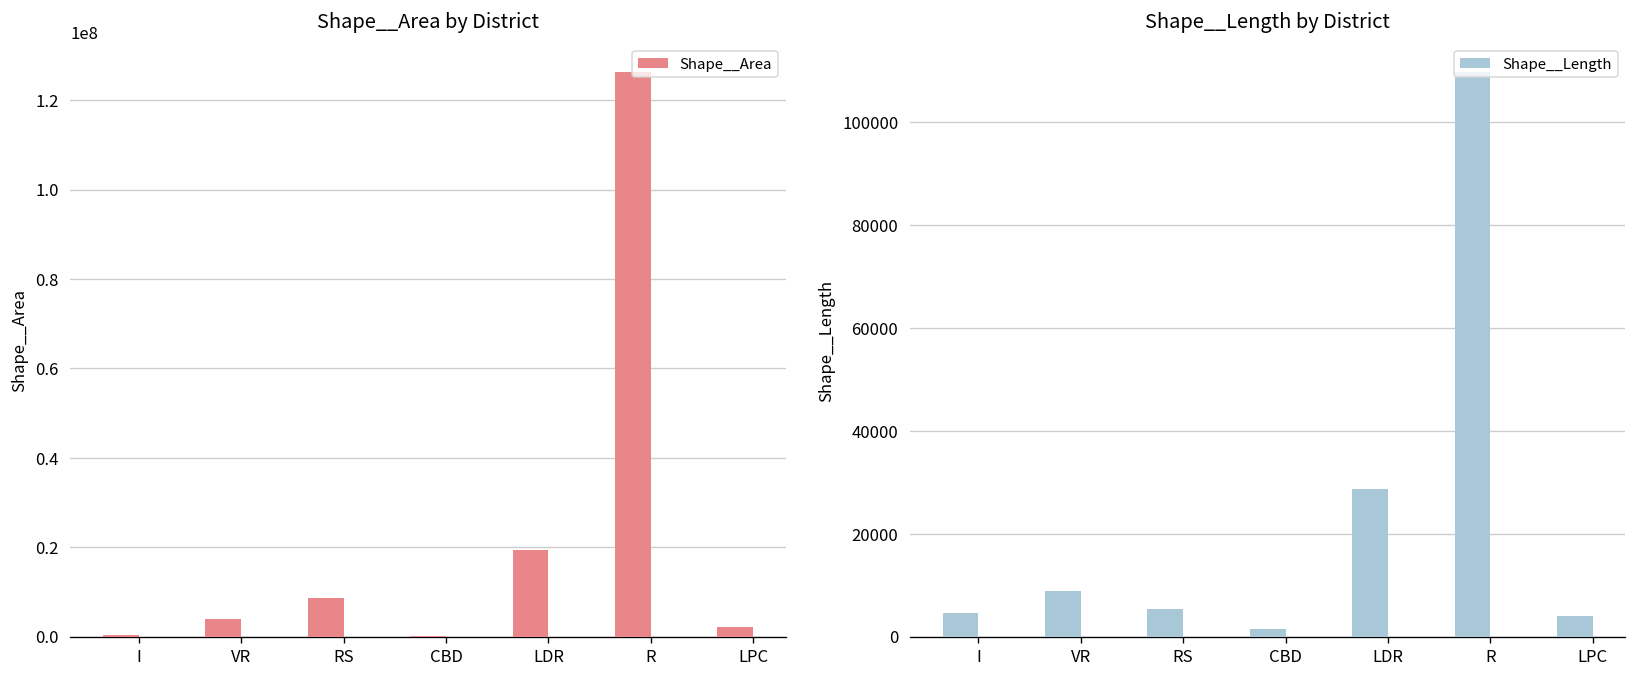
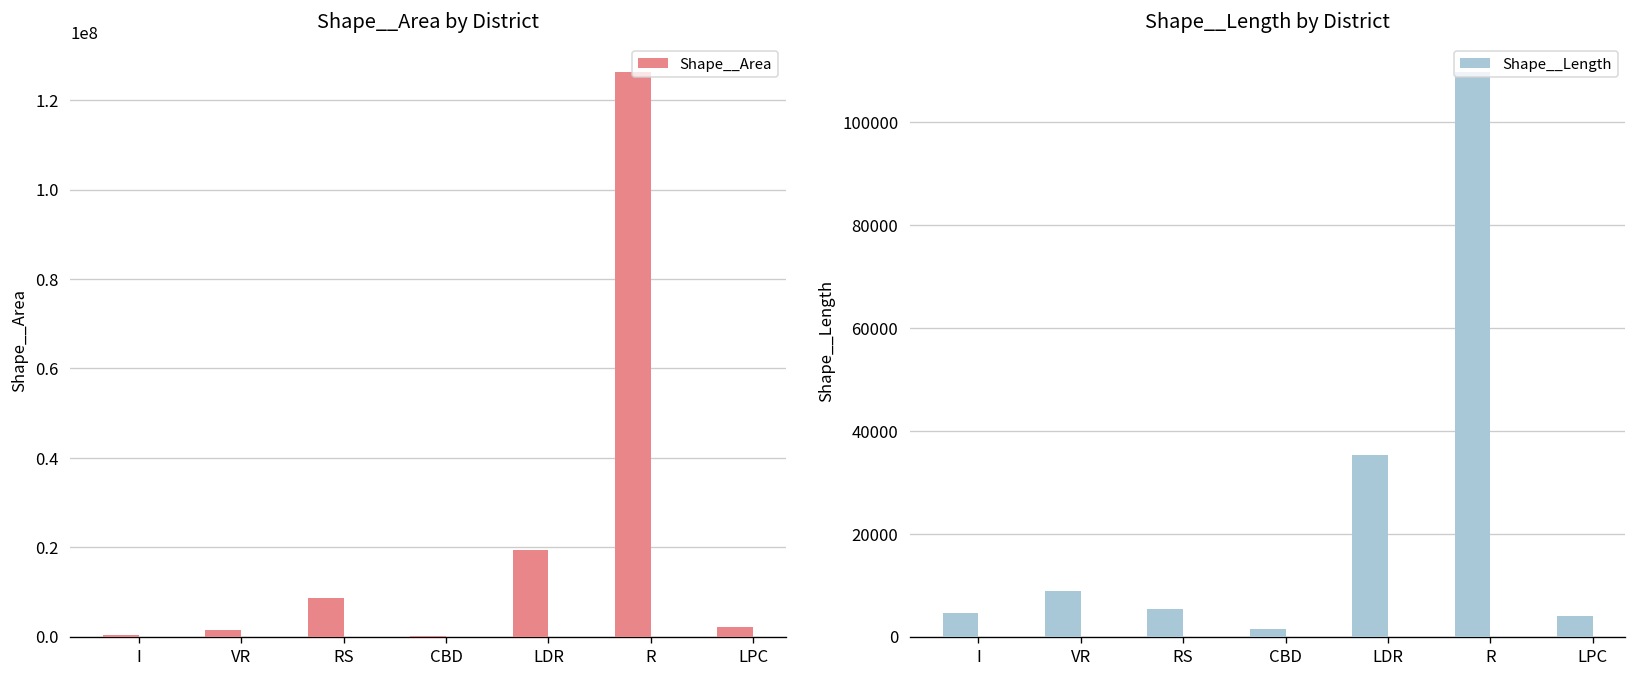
Shape__Area by District, VR: 4000000 -> 1000000
Shape__Length by District, LDR: 29000 -> 35000
